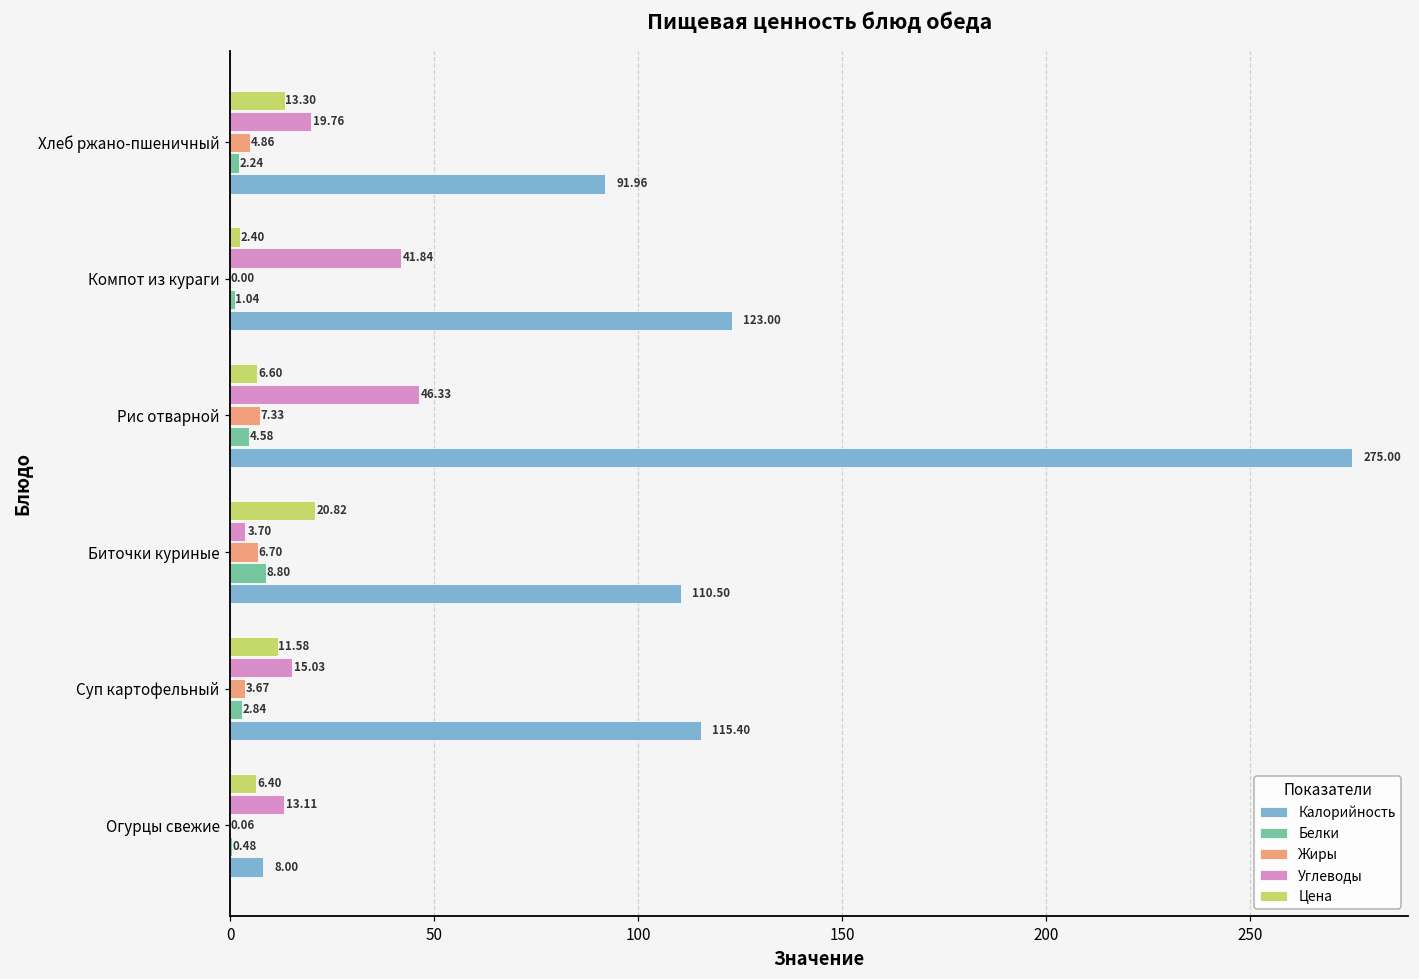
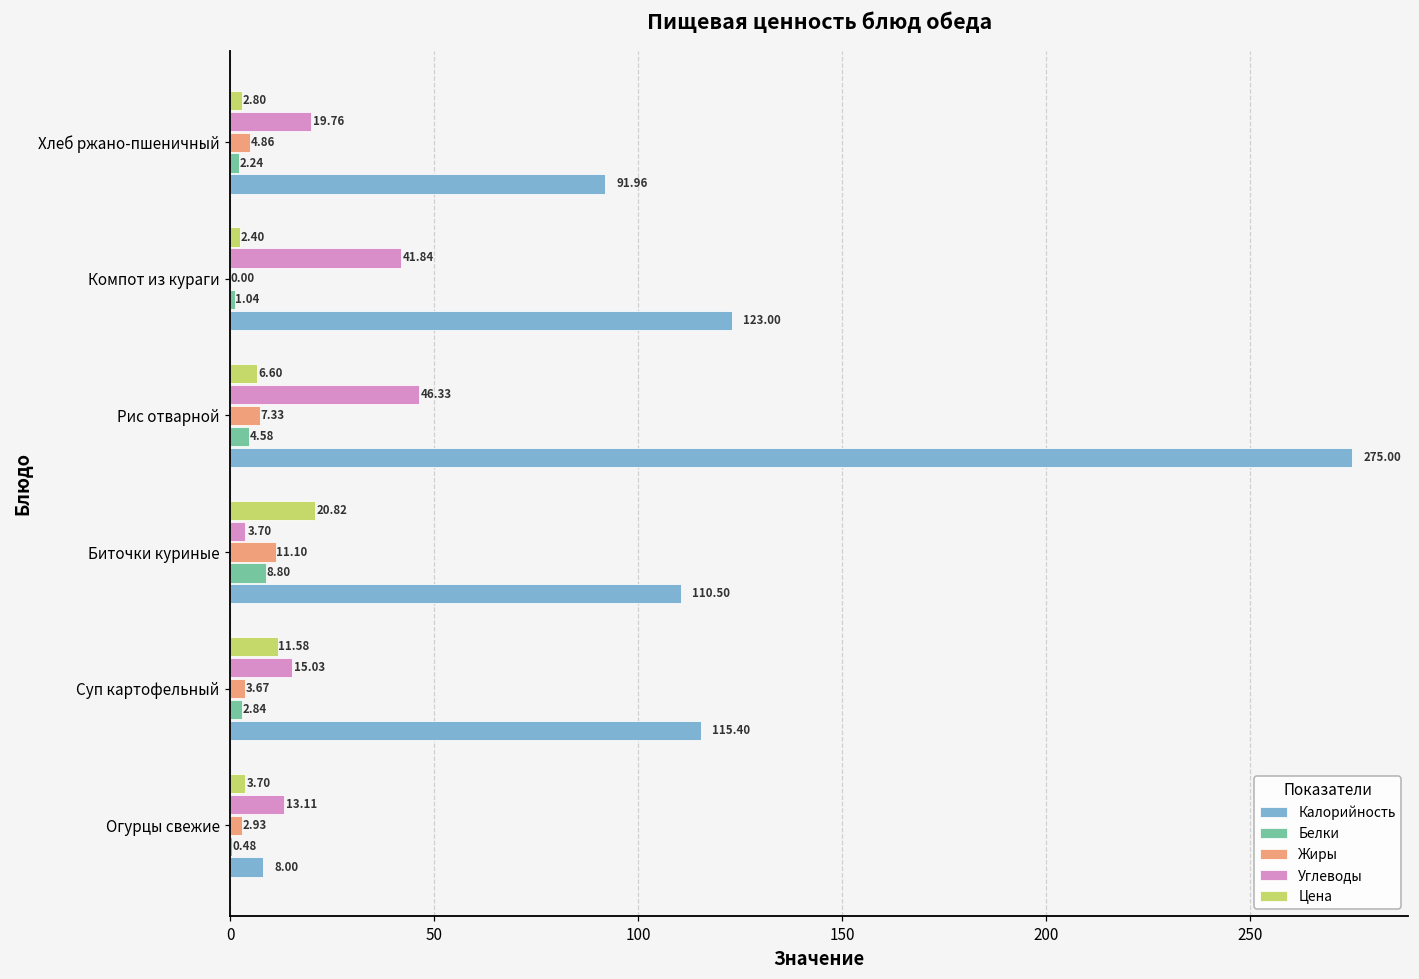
Цена, Хлеб ржано-пшеничный: 13.30 -> 2.80
Жиры, Биточки куриные: 6.70 -> 11.10
Цена, Огурцы свежие: 6.40 -> 3.70
Жиры, Огурцы свежие: 0.06 -> 2.93
